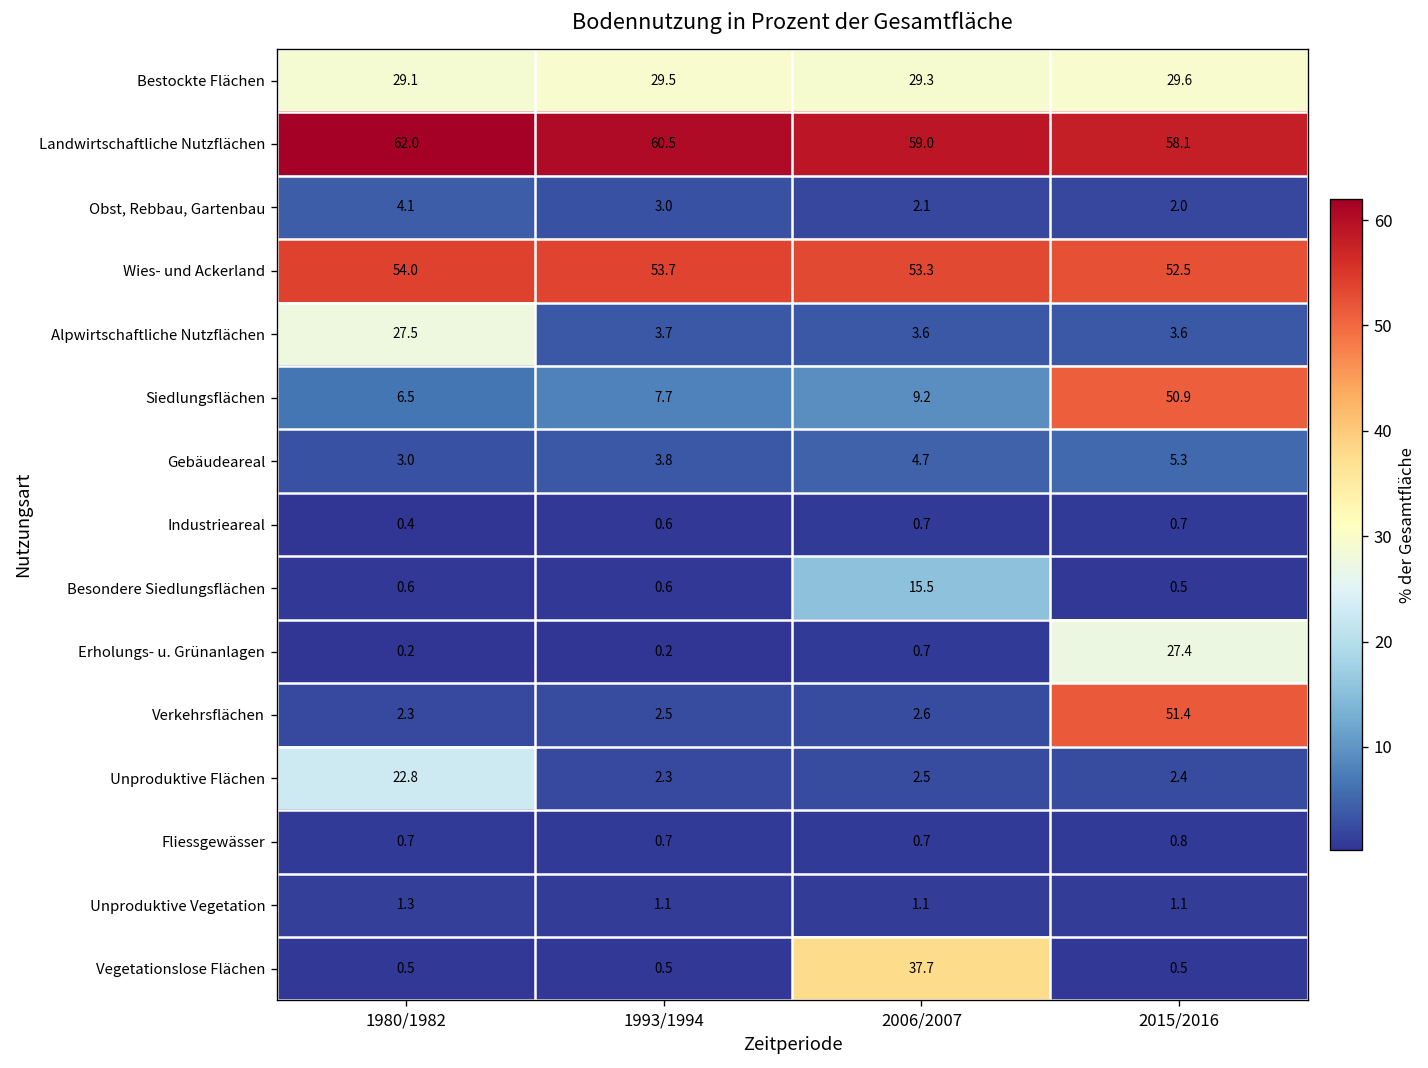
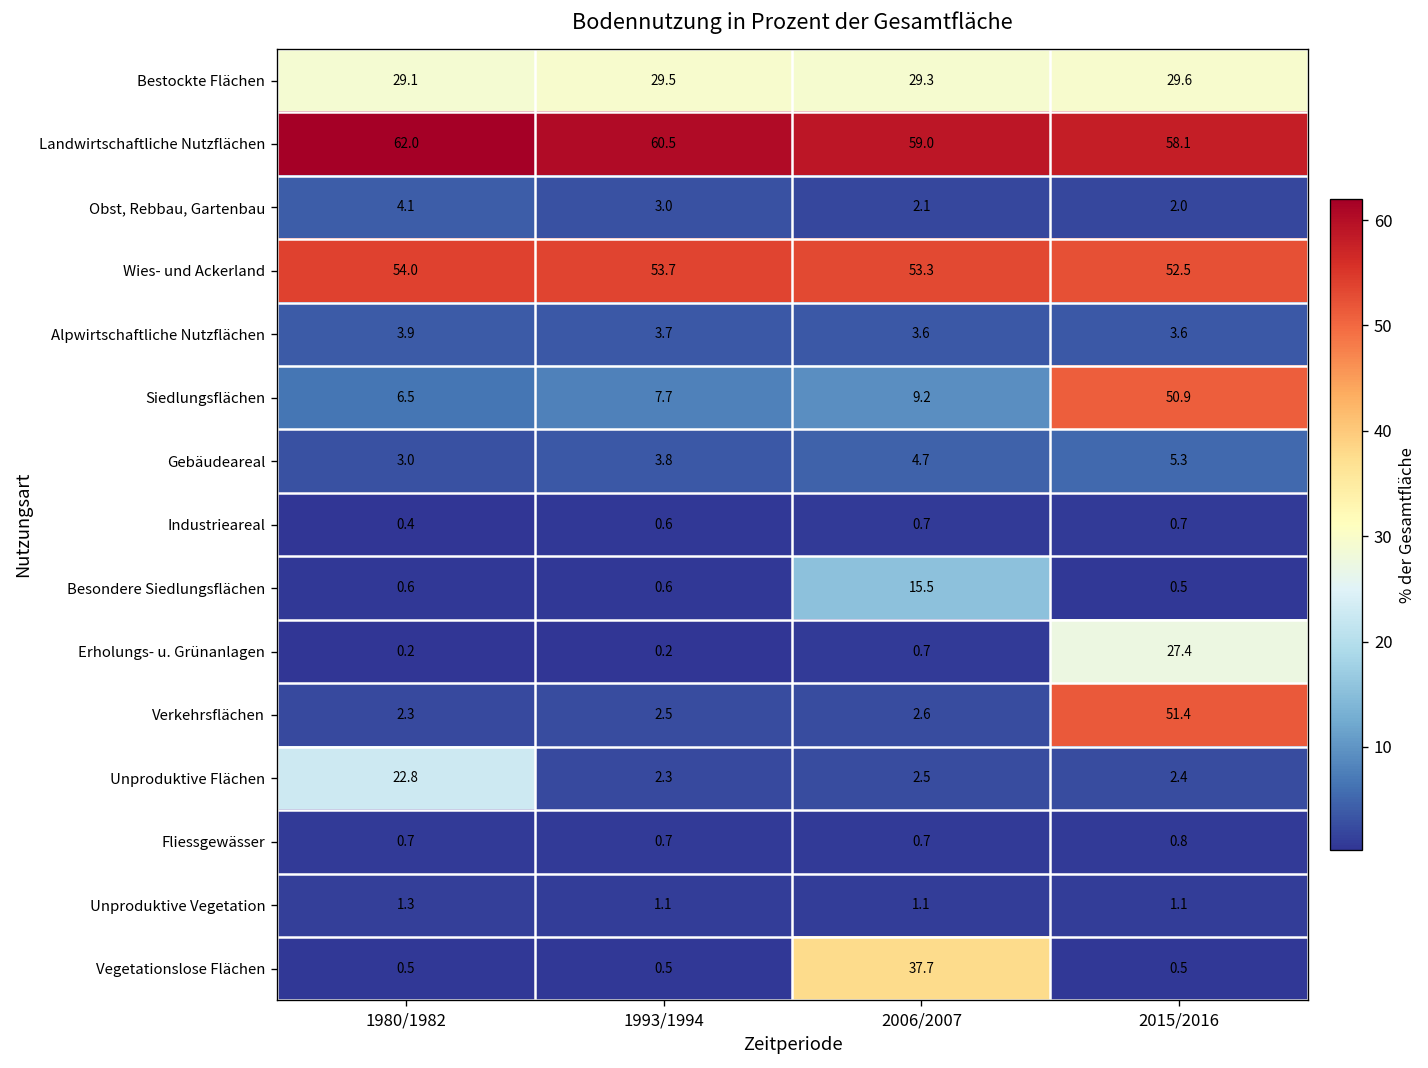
Alpwirtschaftliche Nutzflächen, 1980/1982: 27.5 -> 3.9
